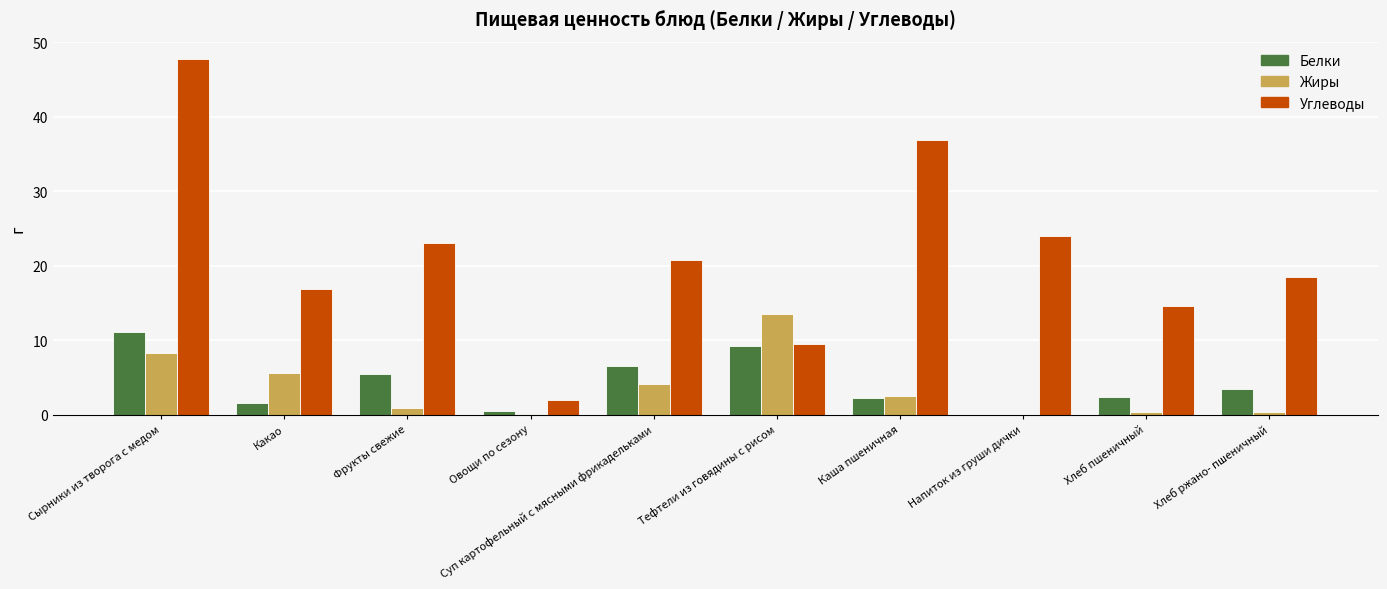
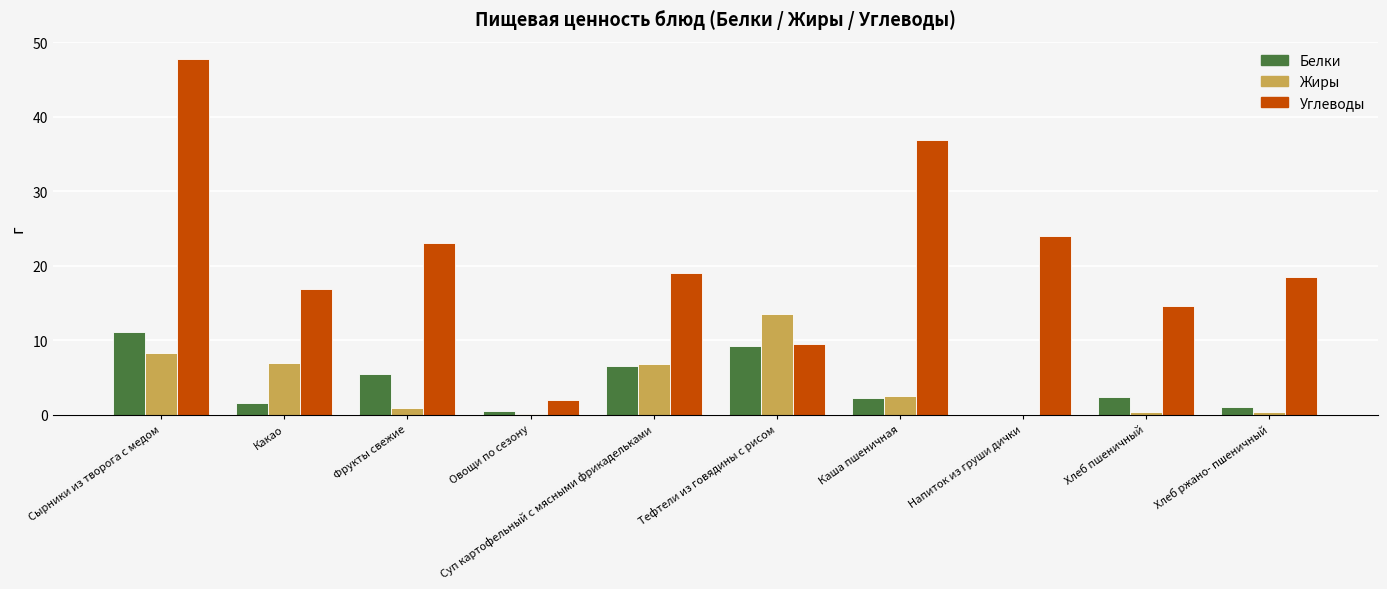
Жиры, Какао: 6 -> 7
Жиры, Суп картофельный с мясными фрикадельками: 4 -> 7
Углеводы, Суп картофельный с мясными фрикадельками: 21 -> 19
Белки, Хлеб ржано- пшеничный: 3 -> 1
